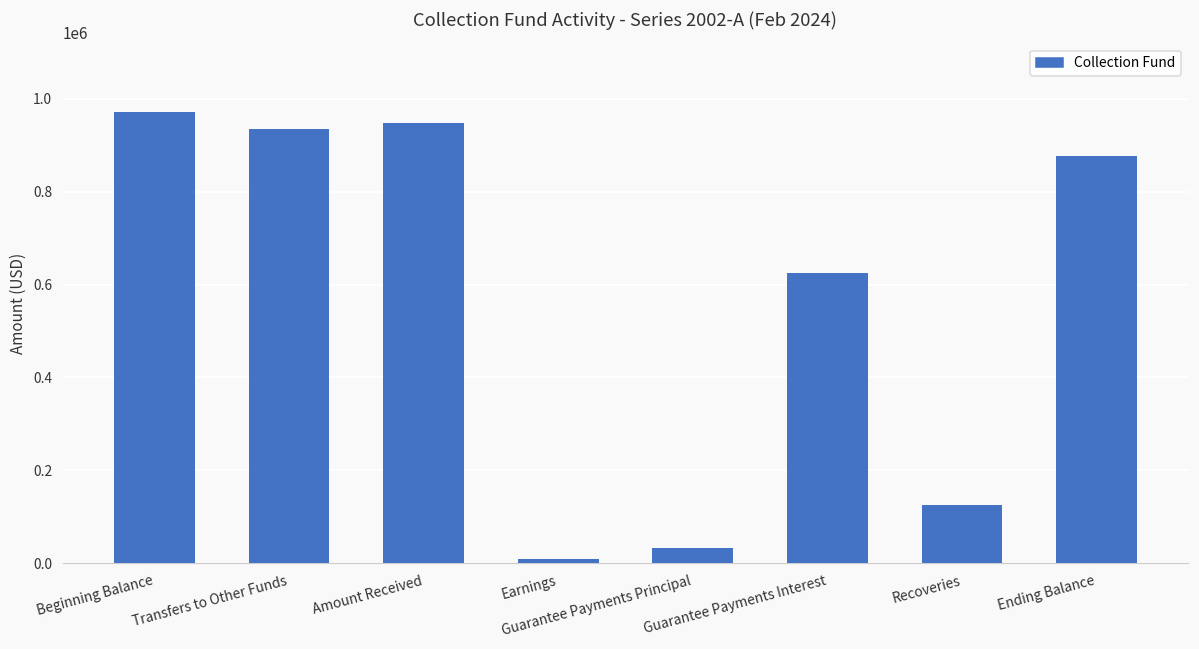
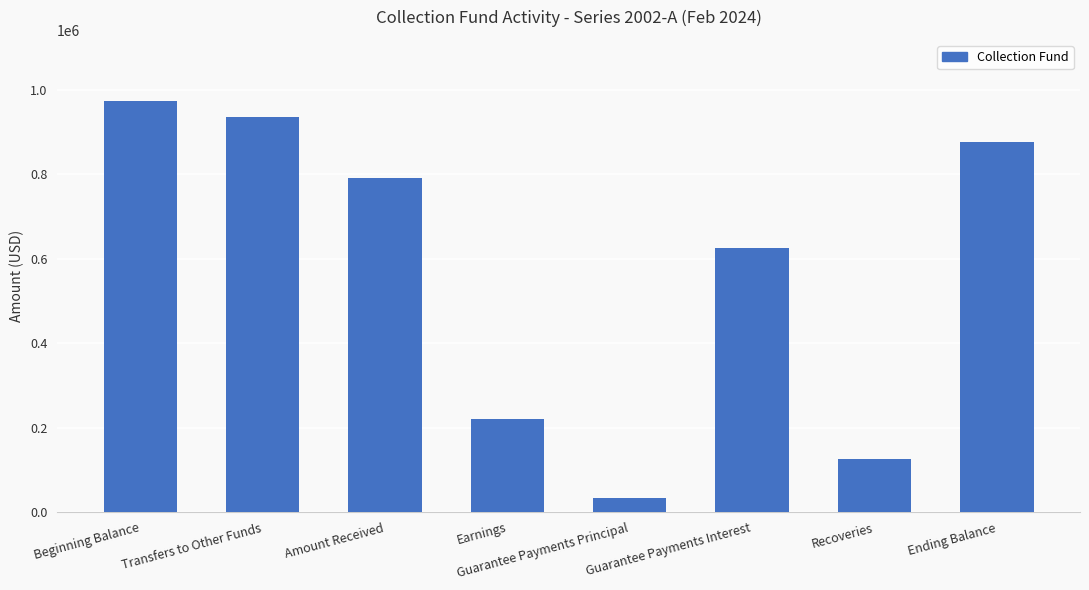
Amount Received: 950000 -> 790000
Earnings: 10000 -> 220000
